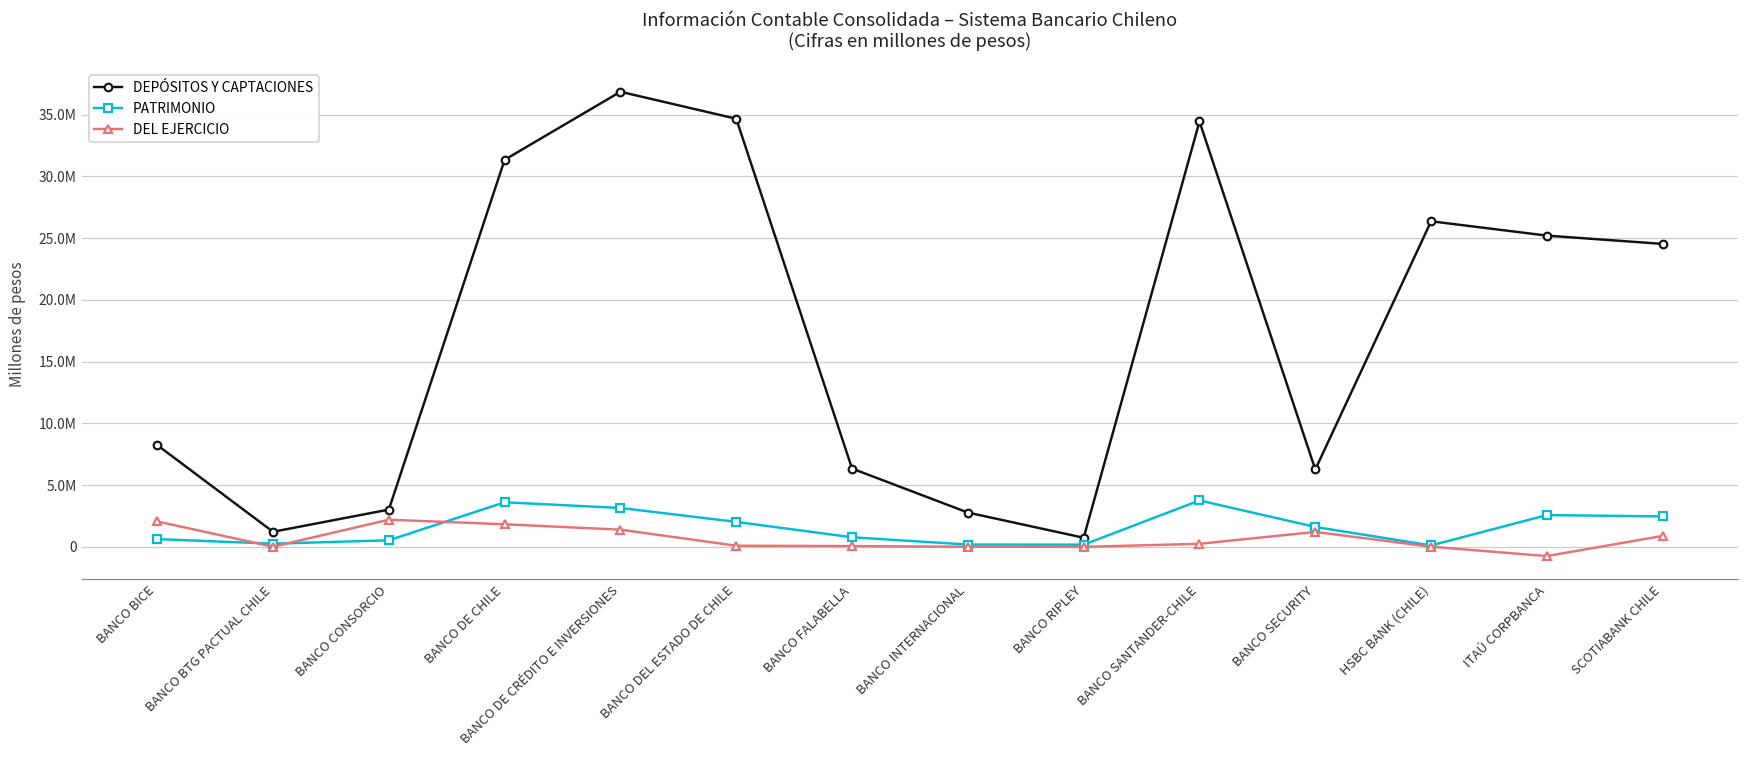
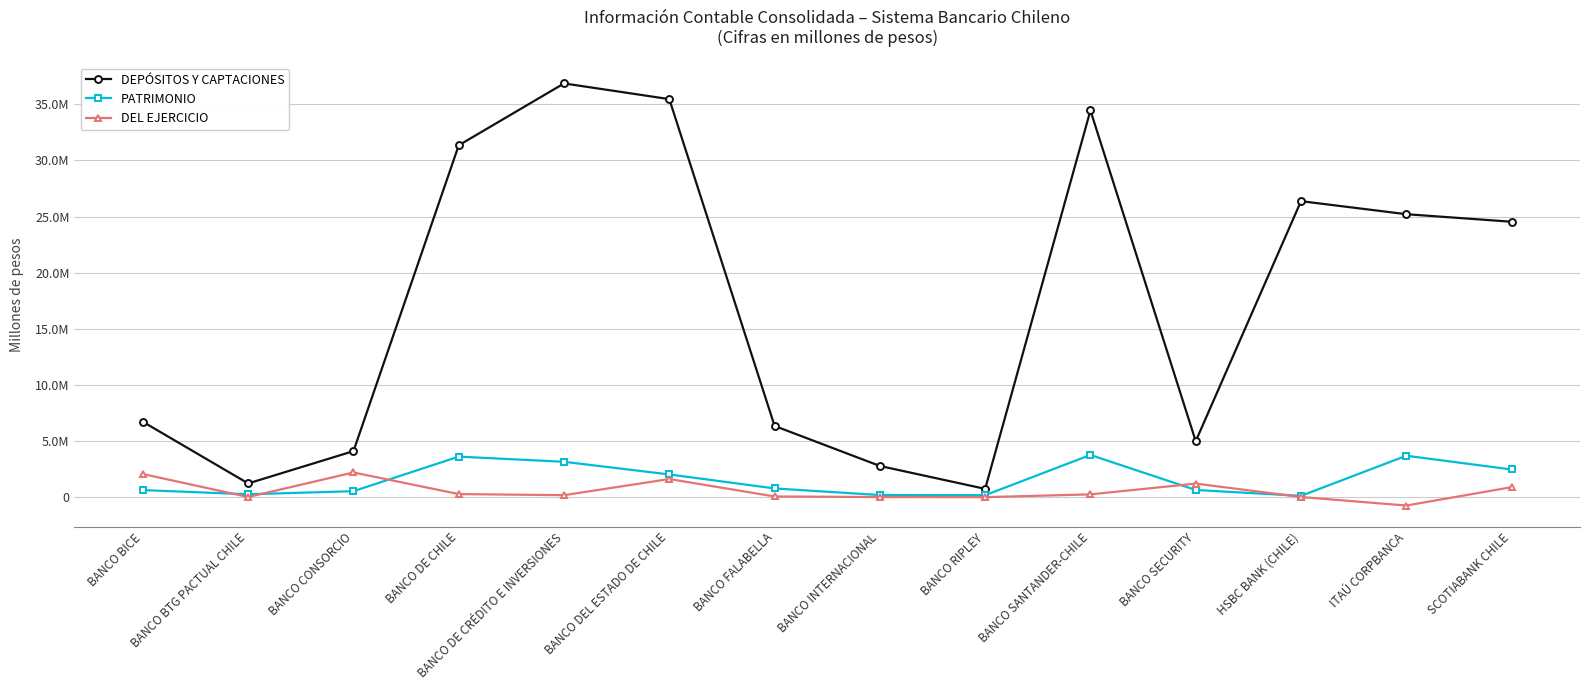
DEPÓSITOS Y CAPTACIONES, BANCO BICE: 8200000 -> 6700000
DEPÓSITOS Y CAPTACIONES, BANCO CONSORCIO: 3000000 -> 4100000
DEL EJERCICIO, BANCO DE CHILE: 1800000 -> 300000
DEL EJERCICIO, BANCO DE CRÉDITO E INVERSIONES: 1400000 -> 200000
DEPÓSITOS Y CAPTACIONES, BANCO DEL ESTADO DE CHILE: 34700000 -> 35500000
DEL EJERCICIO, BANCO DEL ESTADO DE CHILE: 100000 -> 1600000
DEPÓSITOS Y CAPTACIONES, BANCO SECURITY: 6300000 -> 5000000
PATRIMONIO, BANCO SECURITY: 1600000 -> 600000
PATRIMONIO, ITAÚ CORPBANCA: 2600000 -> 3700000
